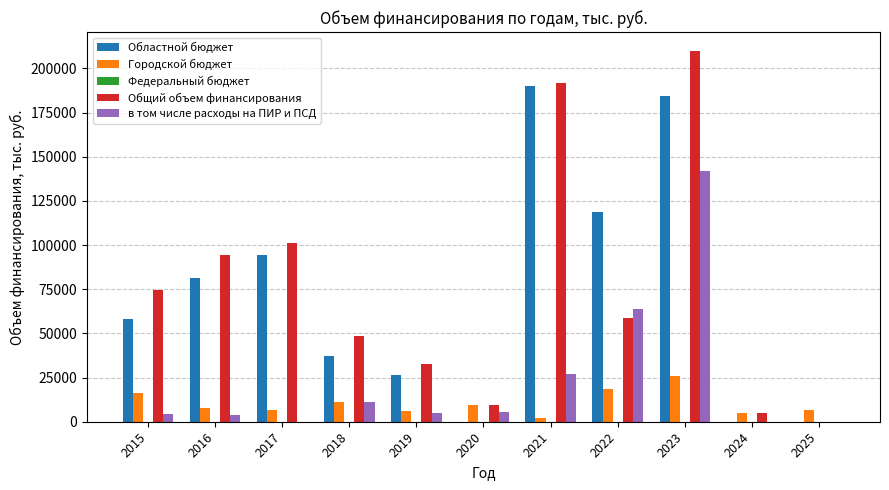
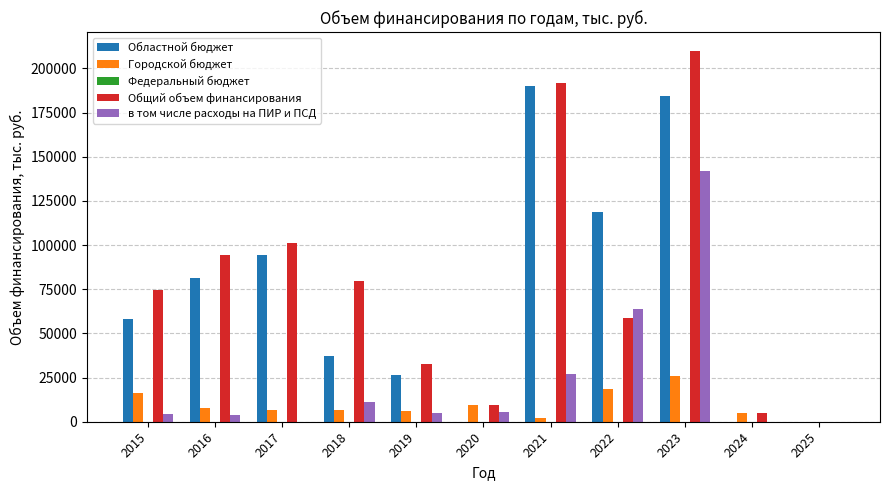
Городской бюджет, 2018: 11000 -> 7000
Общий объем финансирования, 2018: 48000 -> 80000
Городской бюджет, 2025: 7000 -> 0
